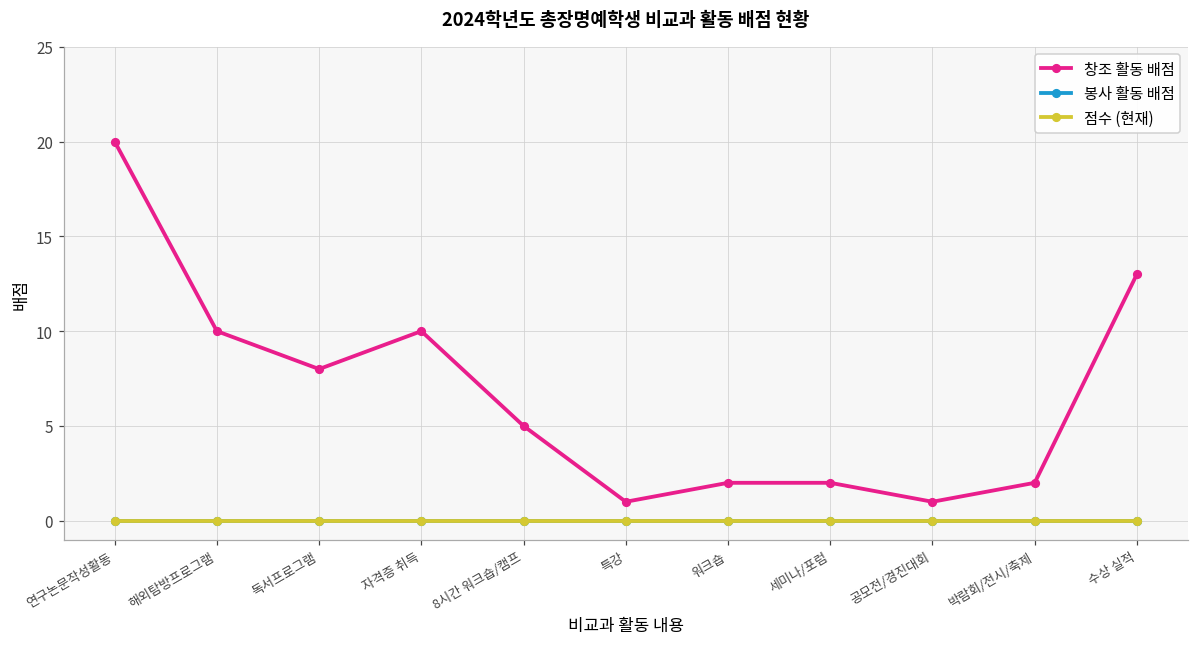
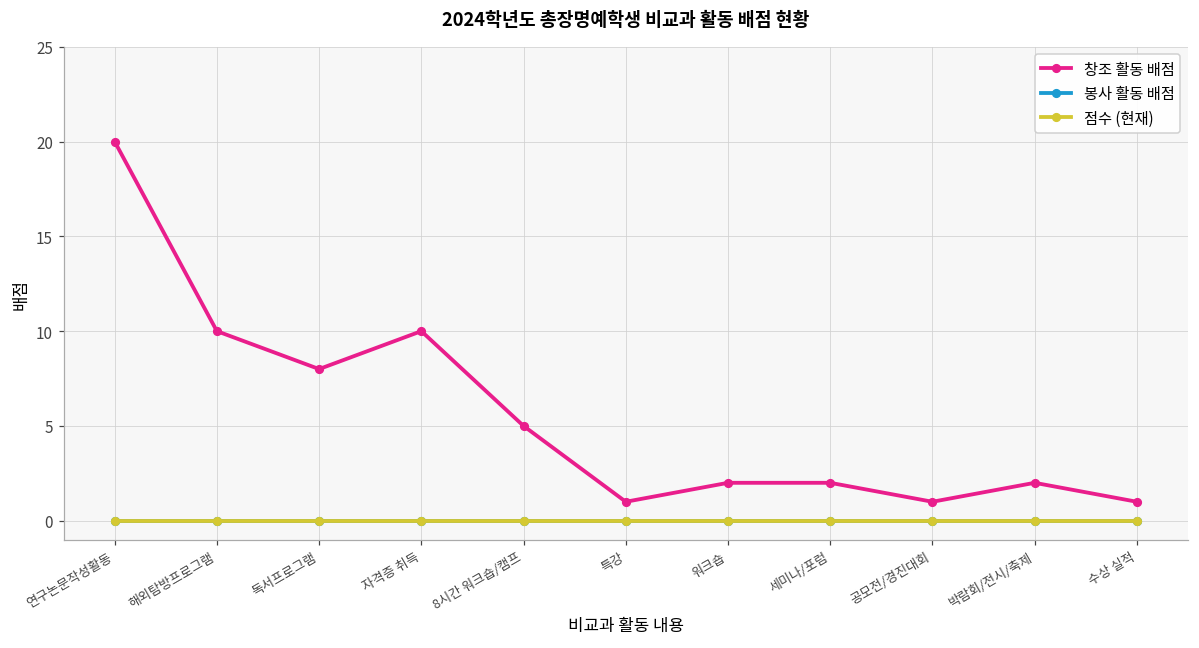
창조 활동 배점, 수상 실적: 13 -> 1
